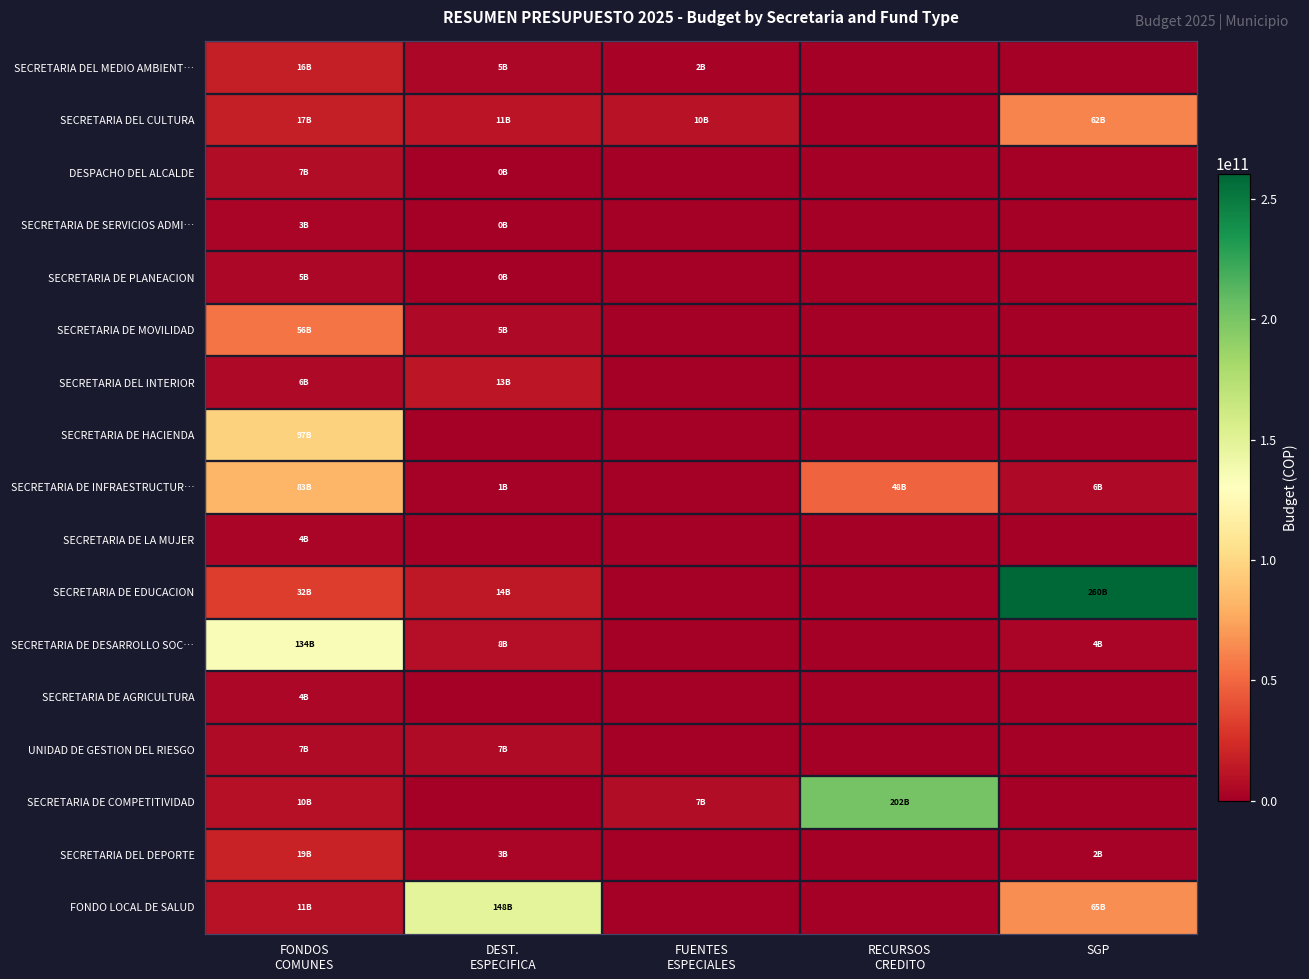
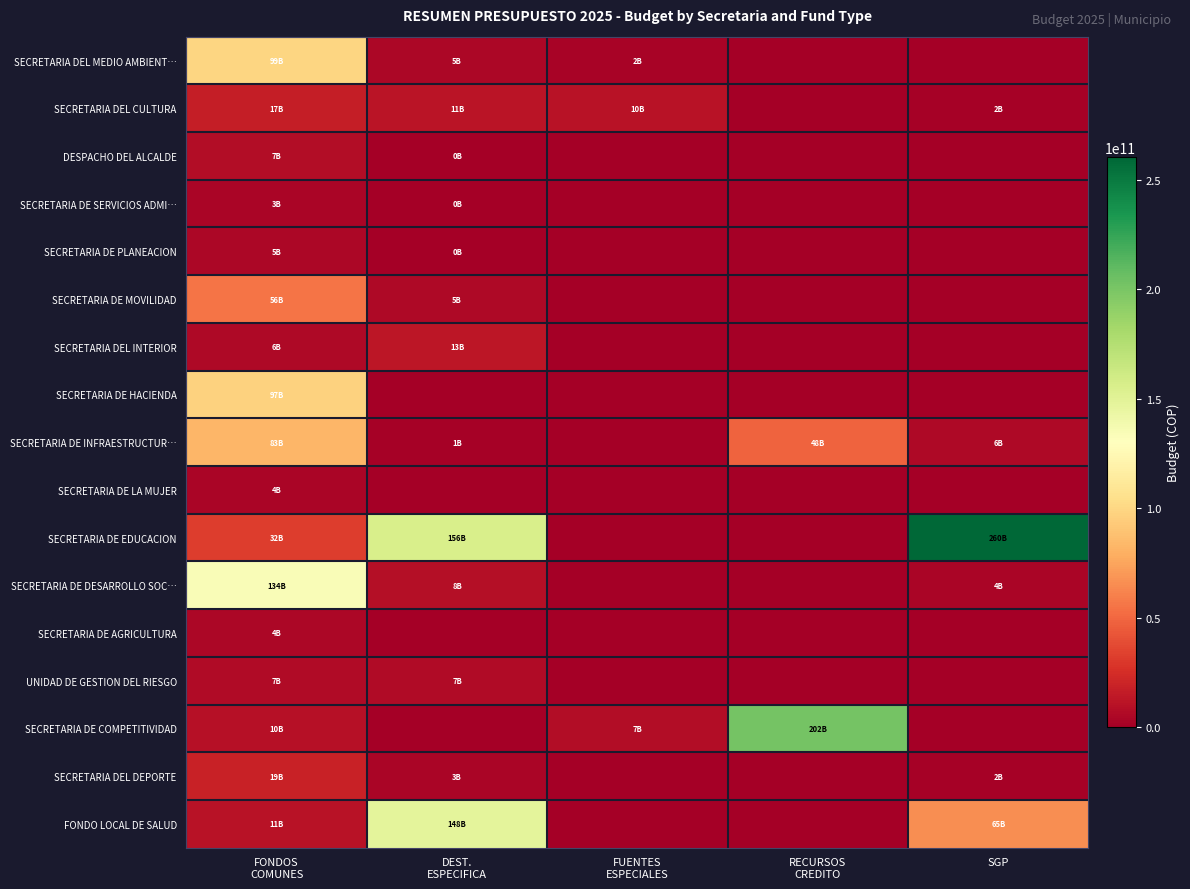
SECRETARIA DEL MEDIO AMBIENT…, FONDOS COMUNES: 16B -> 99B
SECRETARIA DEL CULTURA, SGP: 62B -> 2B
SECRETARIA DE EDUCACION, DEST. ESPECIFICA: 14B -> 156B
